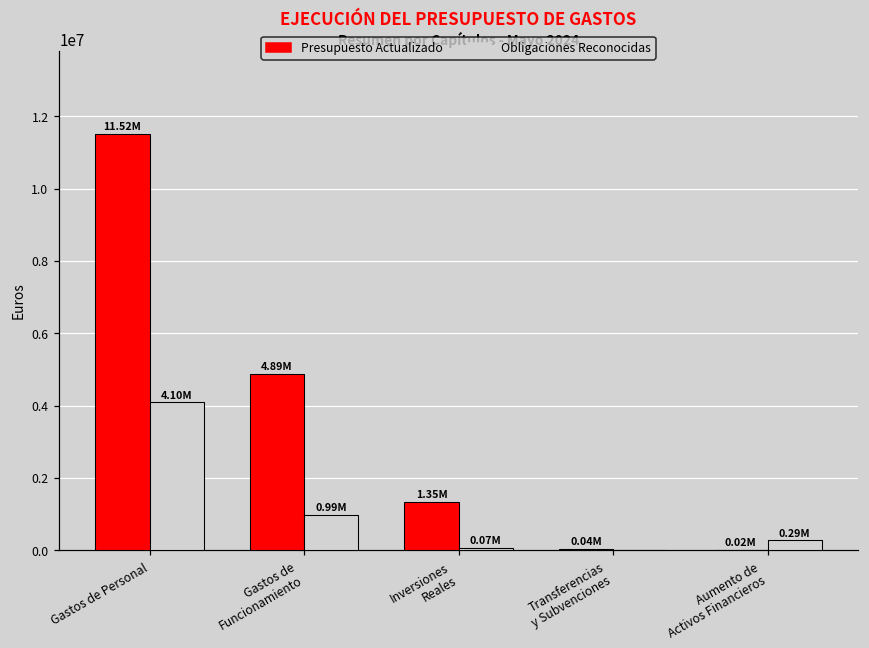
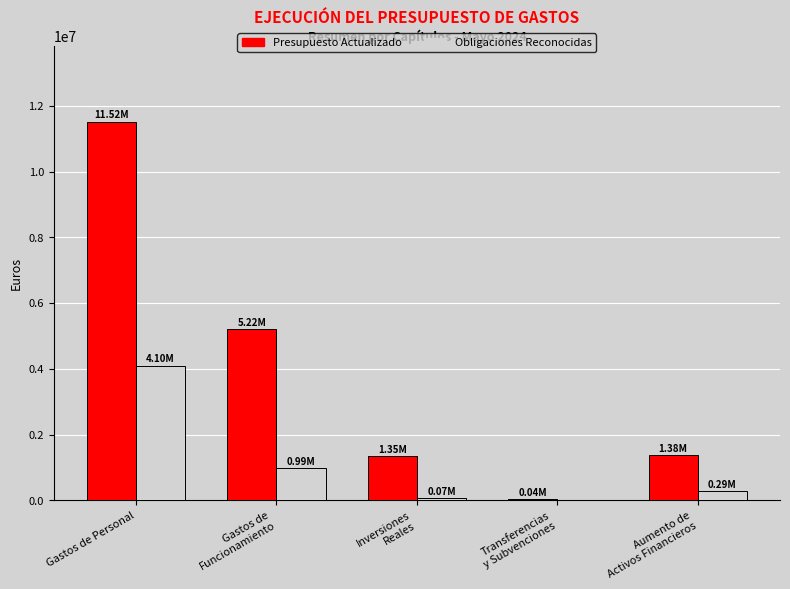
Presupuesto Actualizado, Gastos de Funcionamiento: 4.89M -> 5.22M
Presupuesto Actualizado, Aumento de Activos Financieros: 0.02M -> 1.38M
